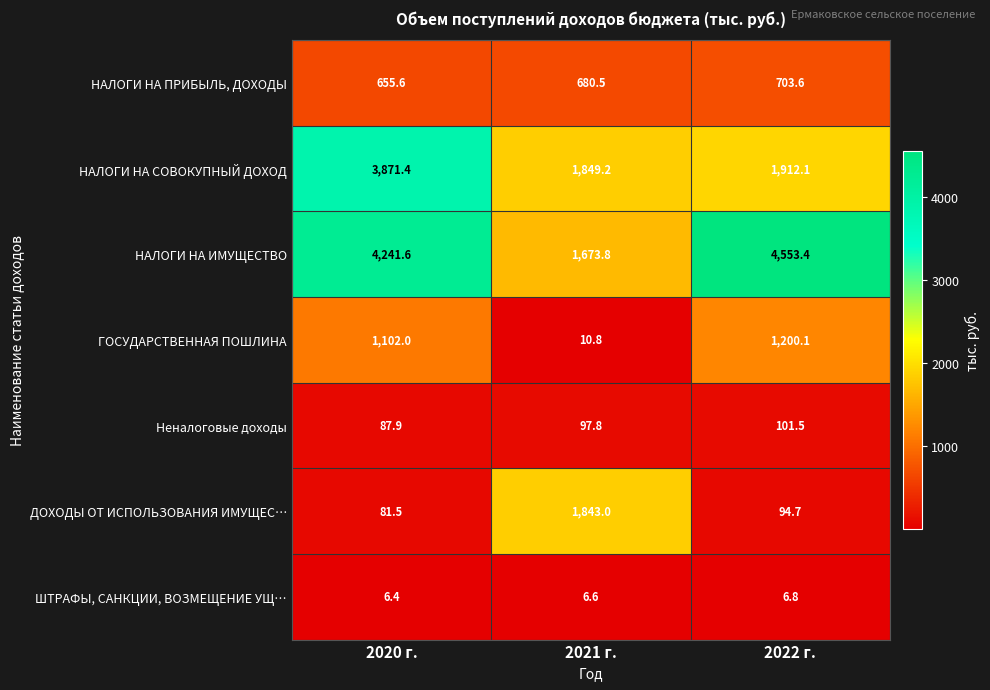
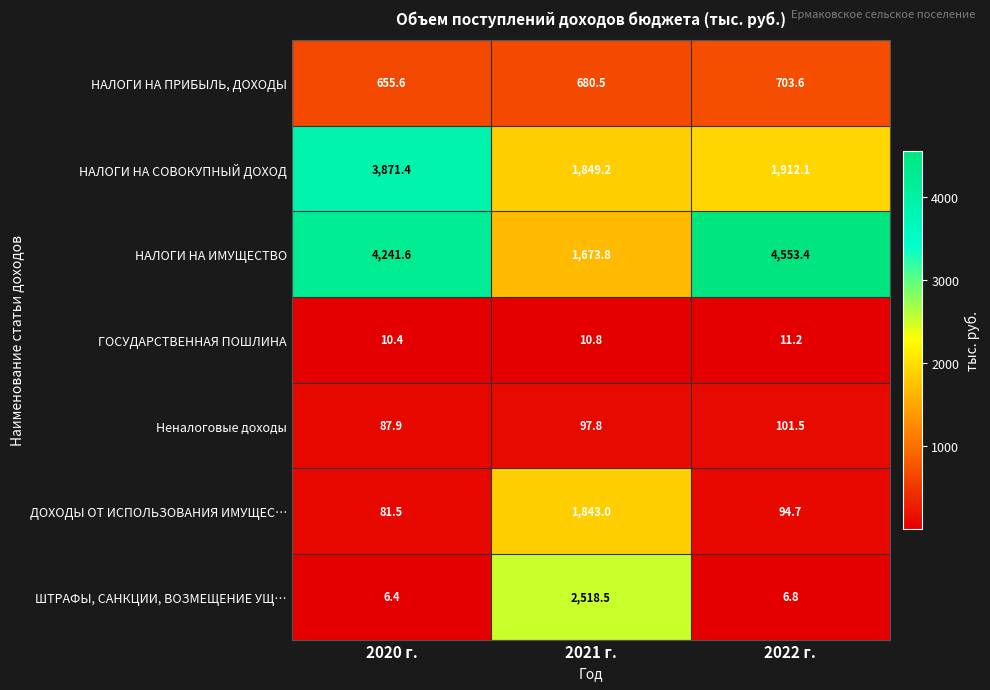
ГОСУДАРСТВЕННАЯ ПОШЛИНА, 2020 г.: 1,102.0 -> 10.4
ГОСУДАРСТВЕННАЯ ПОШЛИНА, 2022 г.: 1,200.1 -> 11.2
ШТРАФЫ, САНКЦИИ, ВОЗМЕЩЕНИЕ УЩ…, 2021 г.: 6.6 -> 2,518.5
